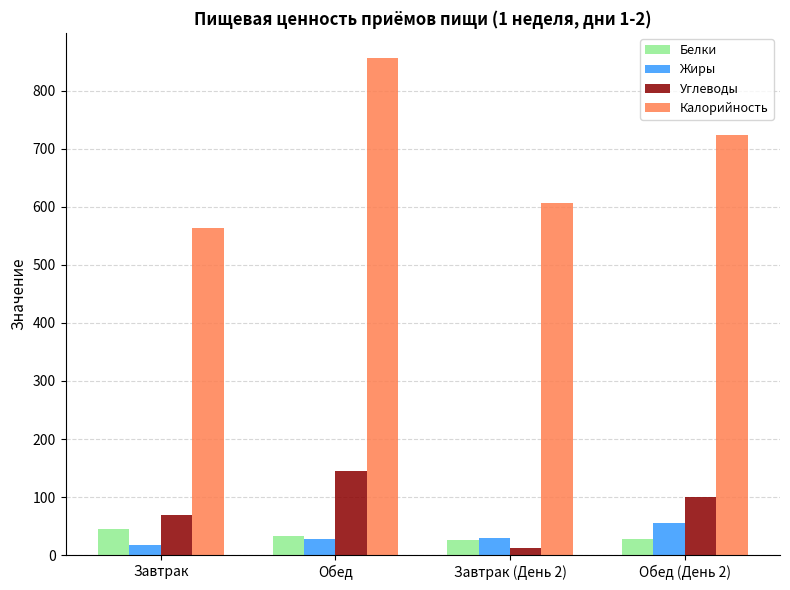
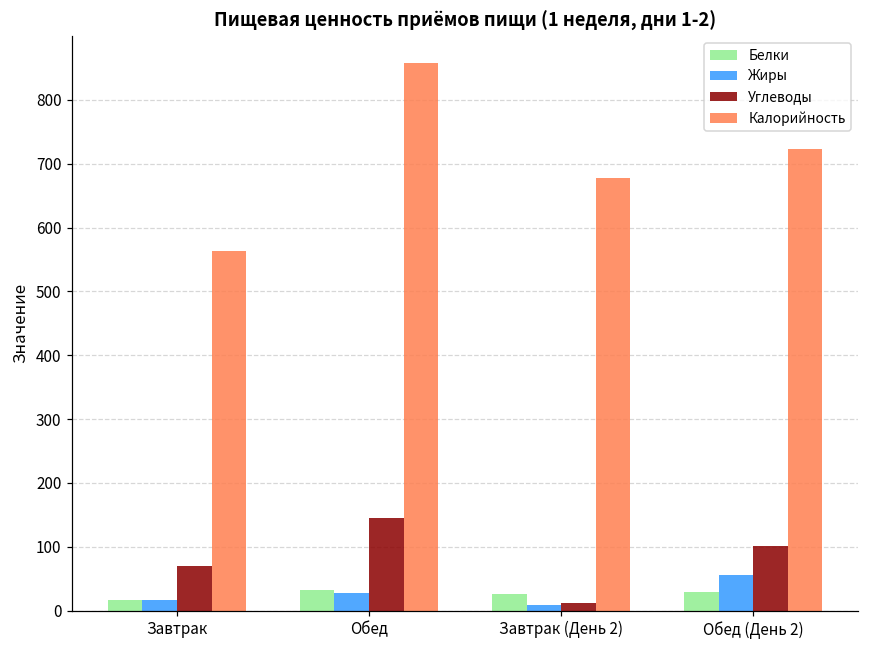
Белки, Завтрак: 50 -> 20
Жиры, Завтрак (День 2): 30 -> 10
Калорийность, Завтрак (День 2): 610 -> 680
